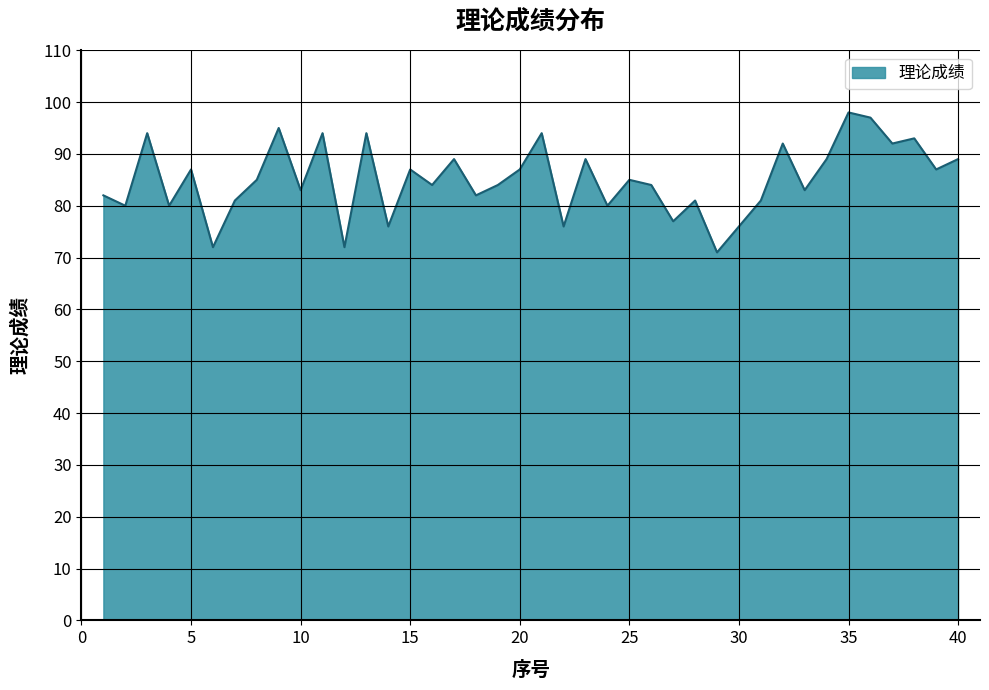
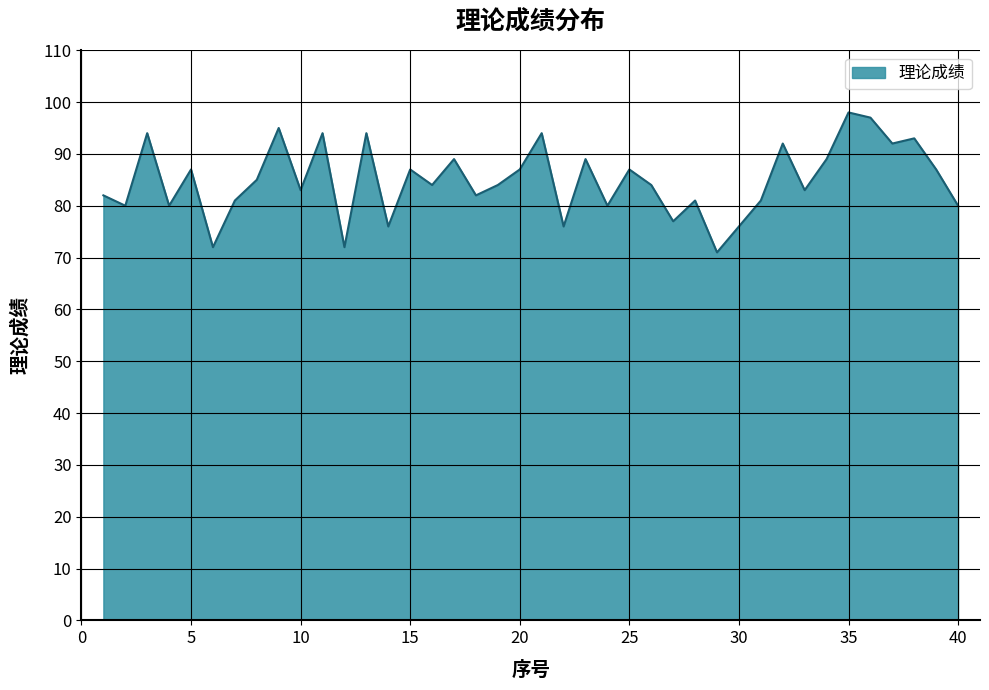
25: 85 -> 87
40: 89 -> 80
